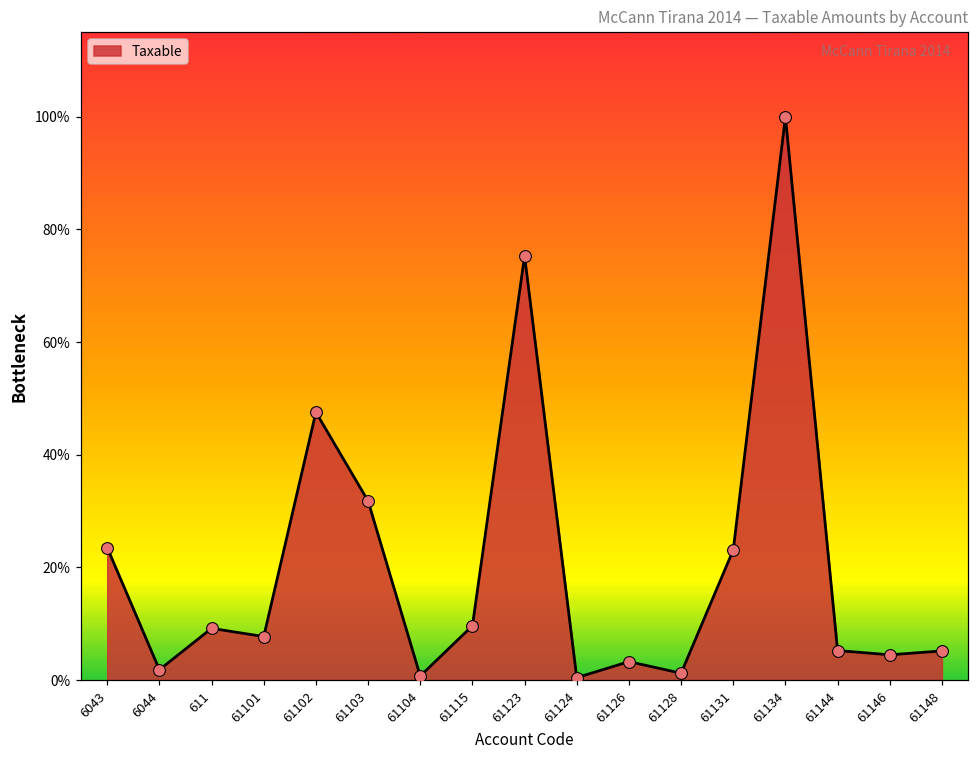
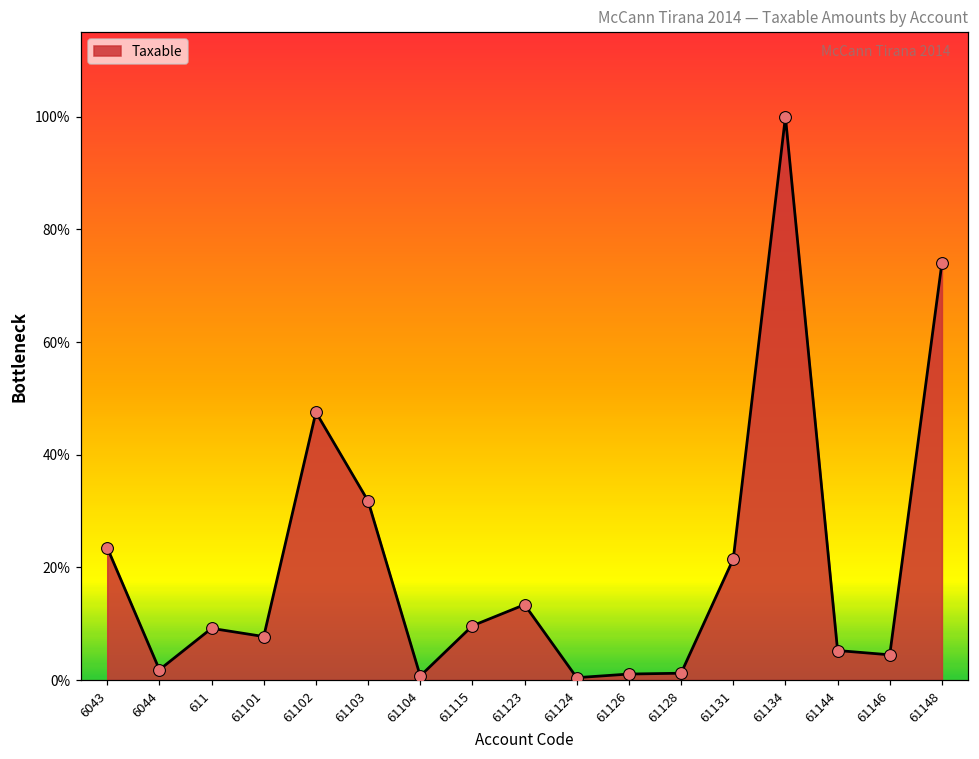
61123: 75% -> 13%
61126: 3% -> 1%
61131: 23% -> 21%
61148: 5% -> 74%
